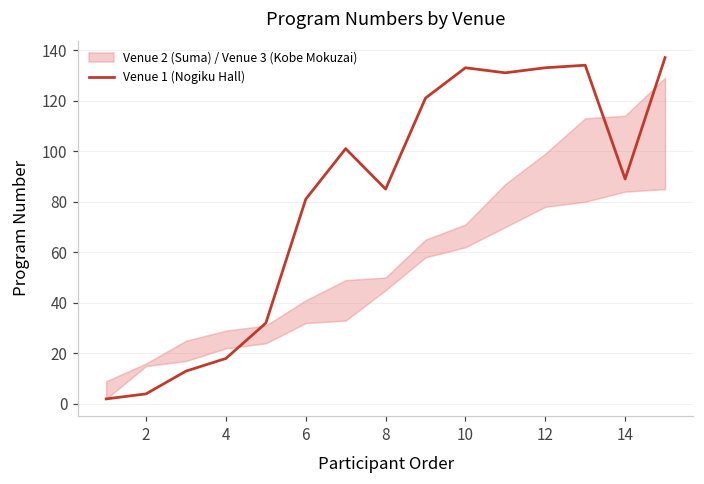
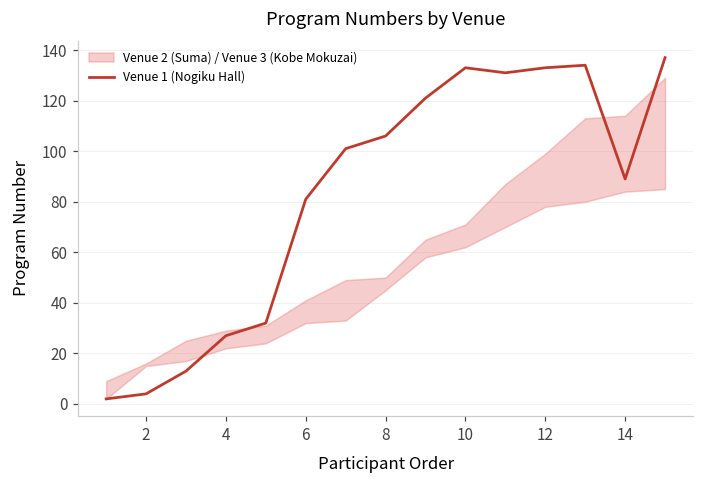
Venue 1 (Nogiku Hall), 4: 18 -> 27
Venue 1 (Nogiku Hall), 8: 85 -> 106
